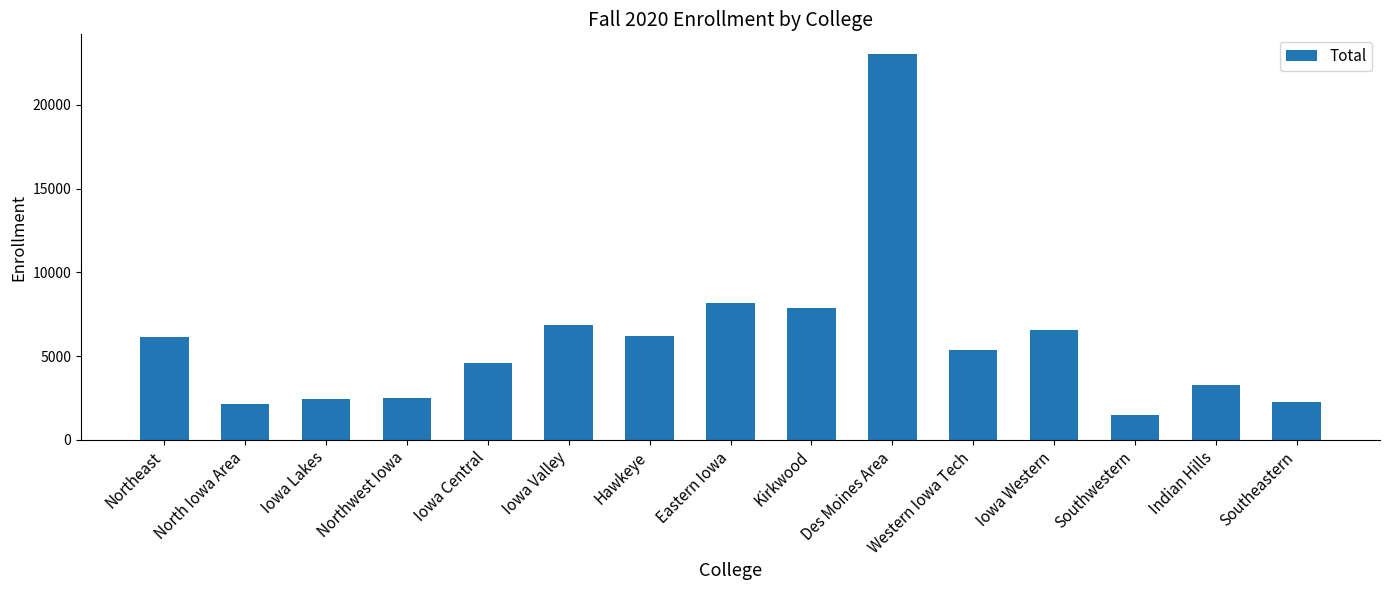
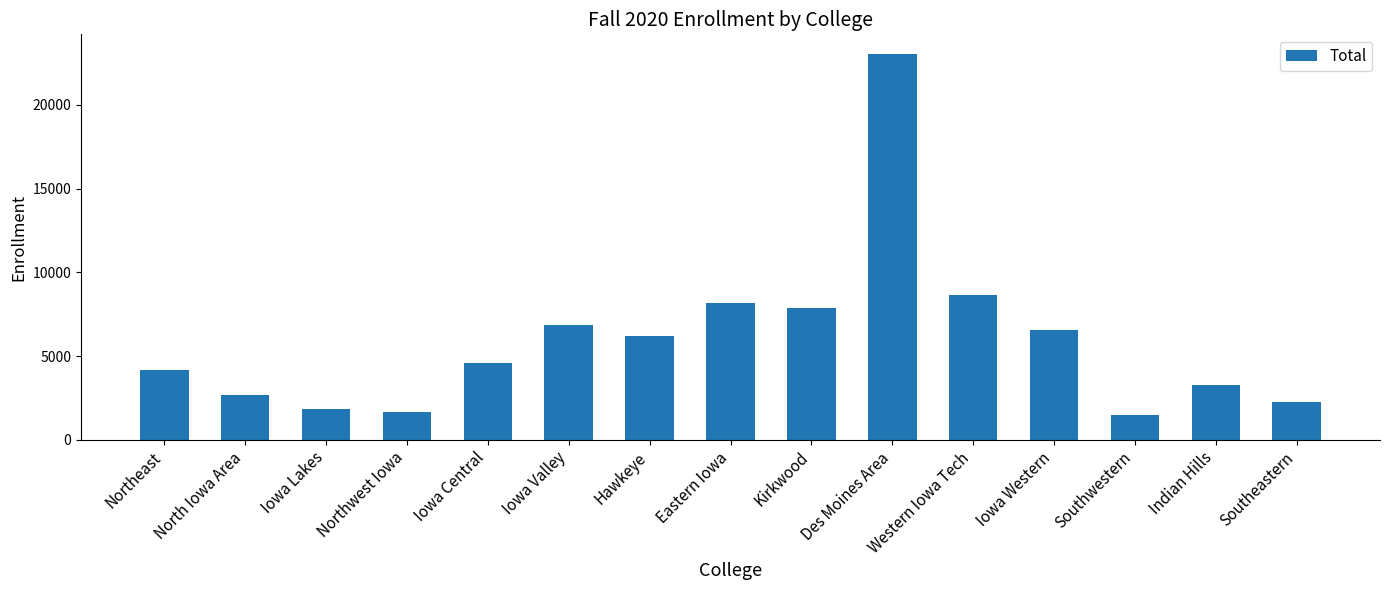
Northeast: 6200 -> 4200
North Iowa Area: 2100 -> 2700
Iowa Lakes: 2400 -> 1800
Northwest Iowa: 2500 -> 1700
Western Iowa Tech: 5400 -> 8700
